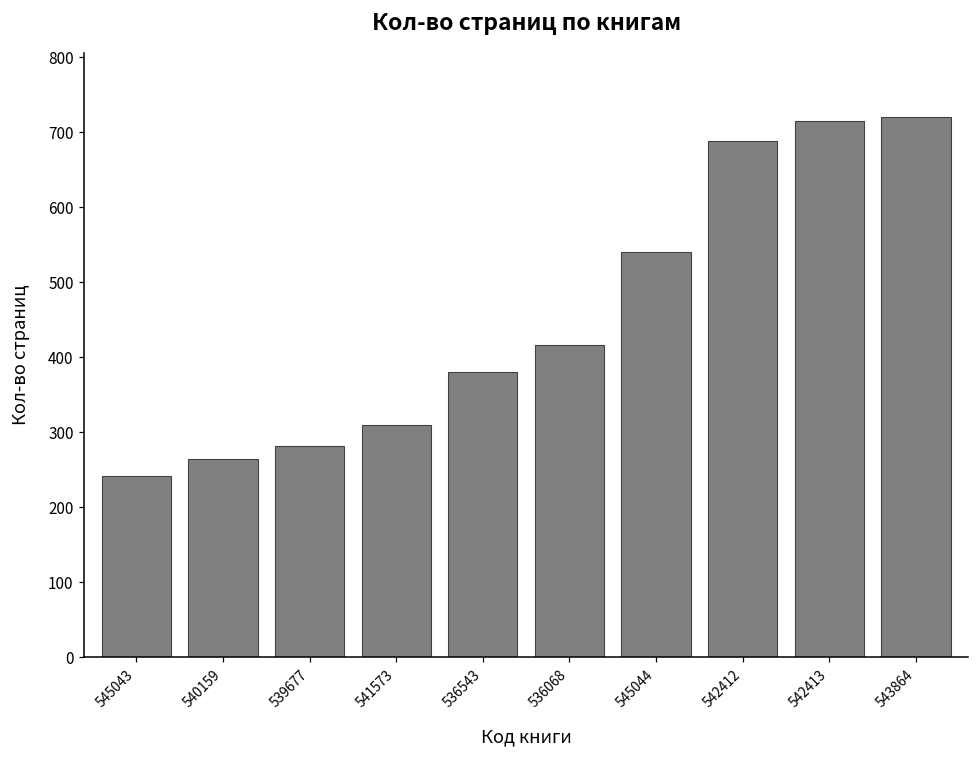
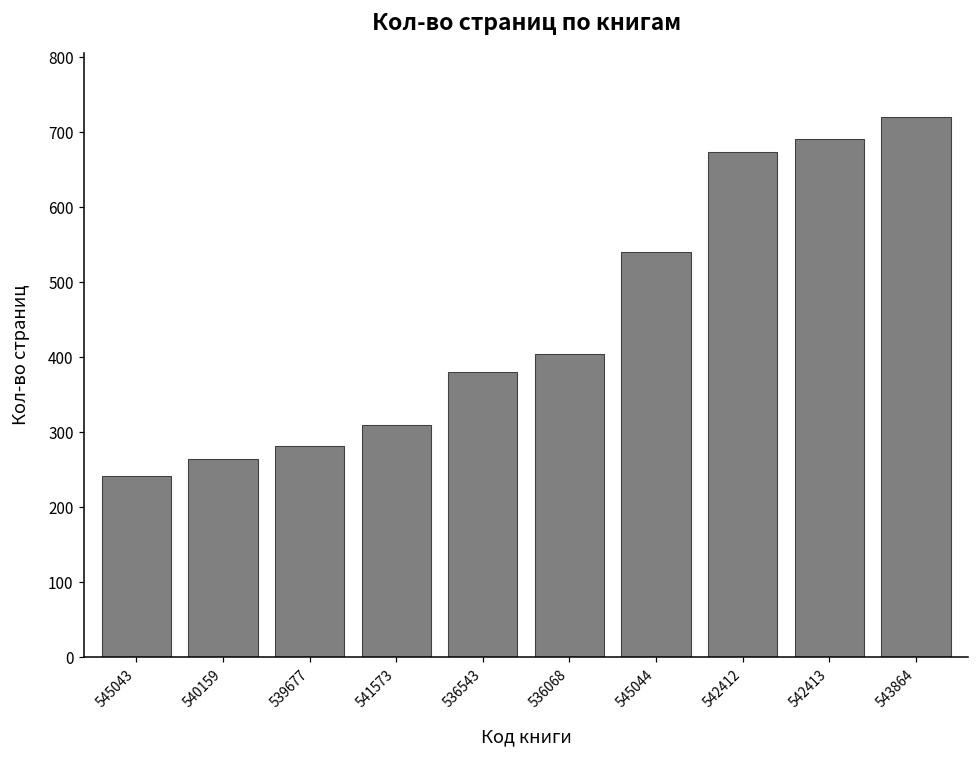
536068: 420 -> 410
542412: 690 -> 670
542413: 720 -> 690
